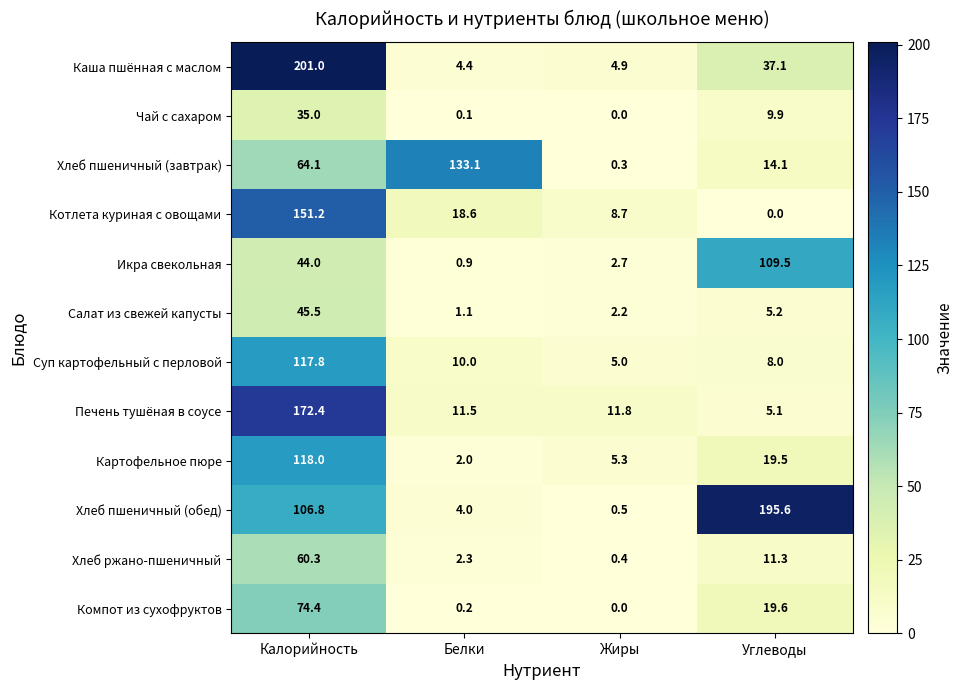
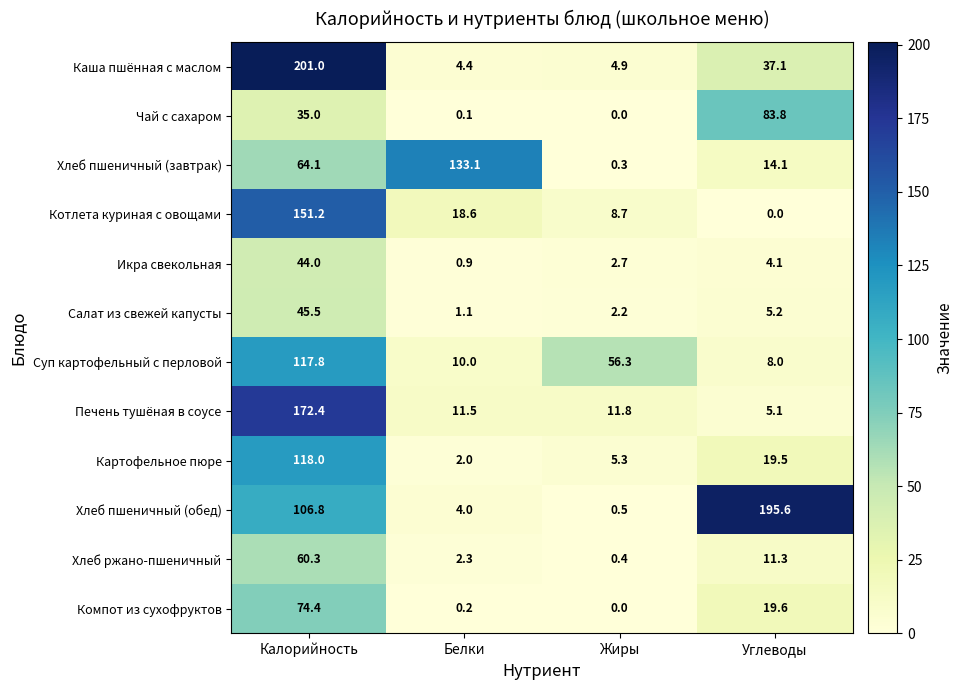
Чай с сахаром, Углеводы: 9.9 -> 83.8
Икра свекольная, Углеводы: 109.5 -> 4.1
Суп картофельный с перловой, Жиры: 5.0 -> 56.3
